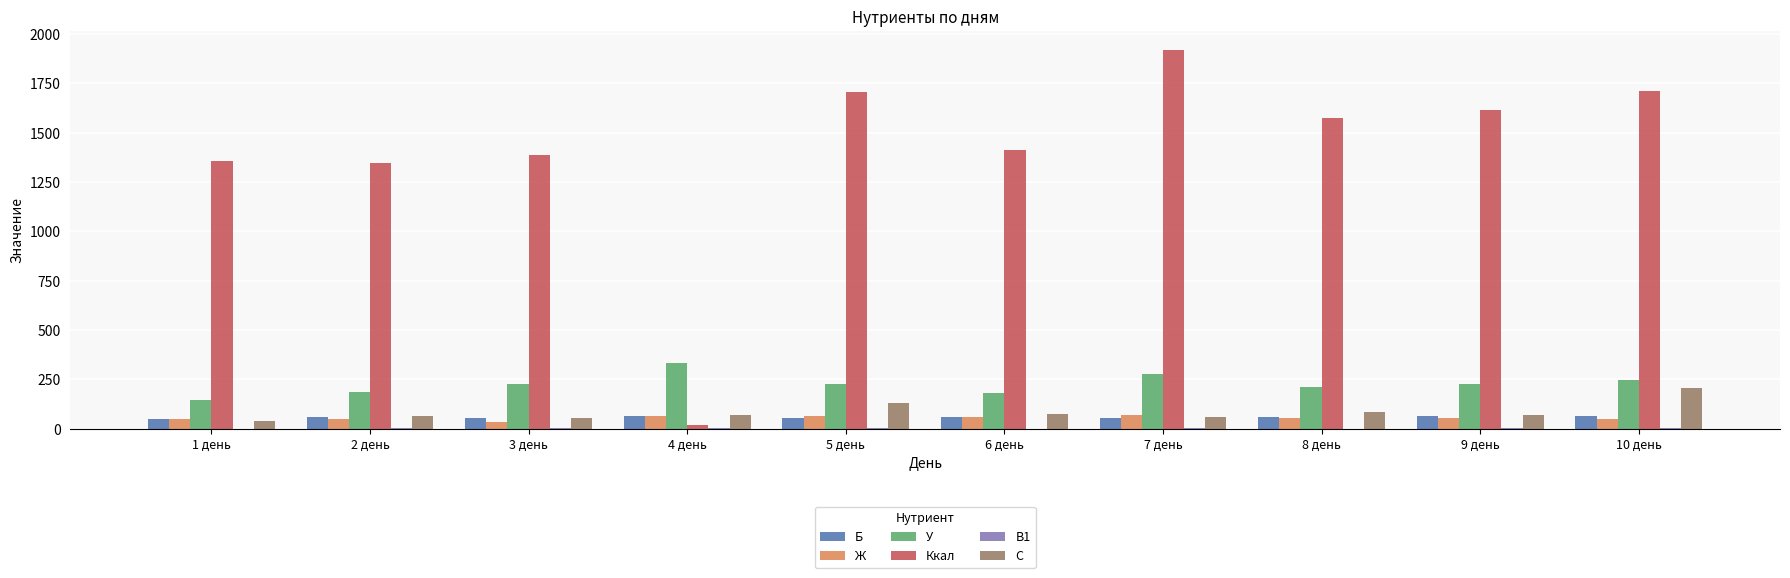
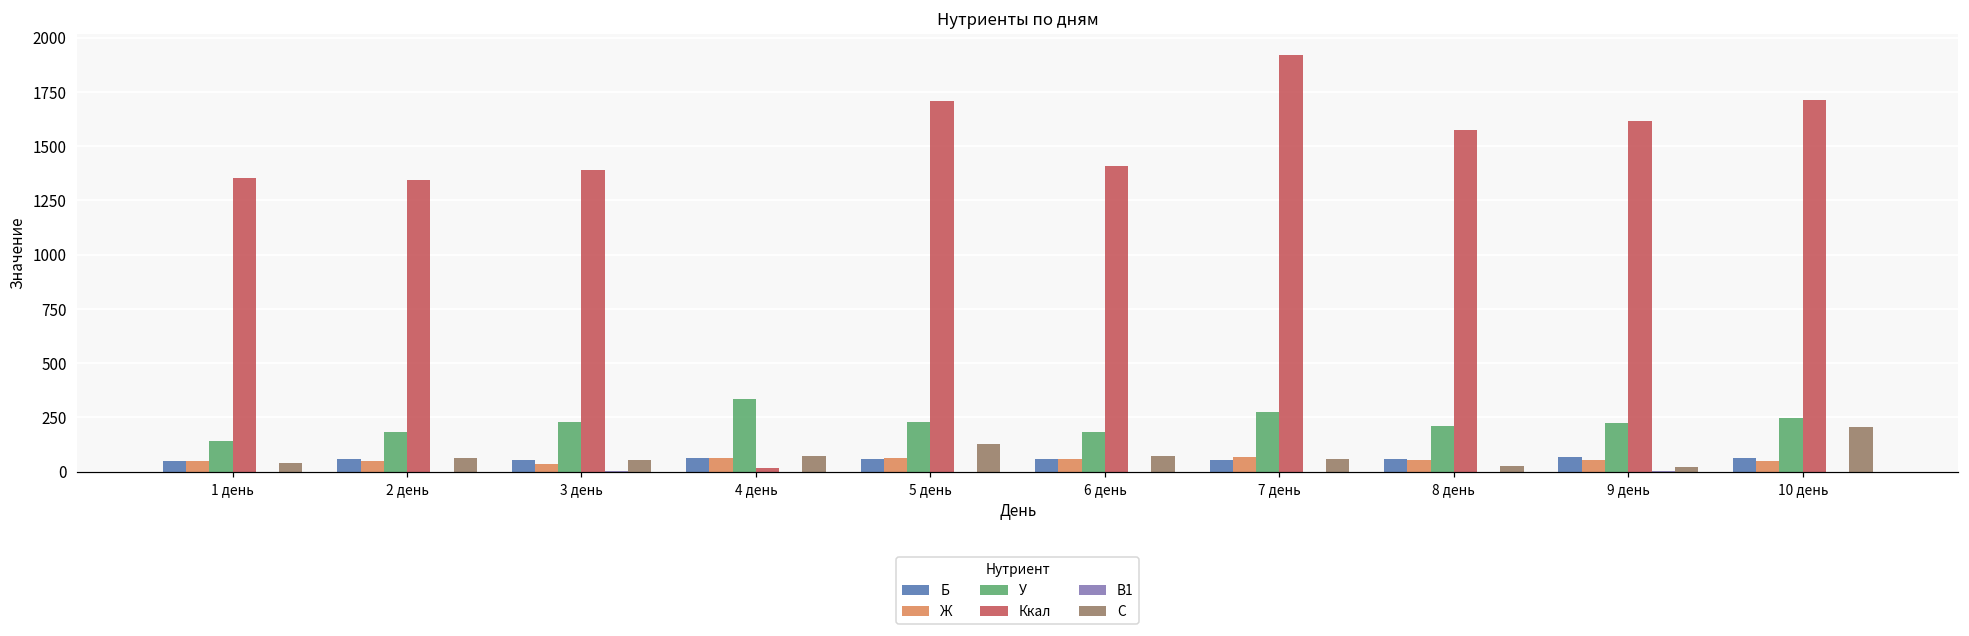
С, 8 день: 90 -> 30
С, 9 день: 70 -> 20
